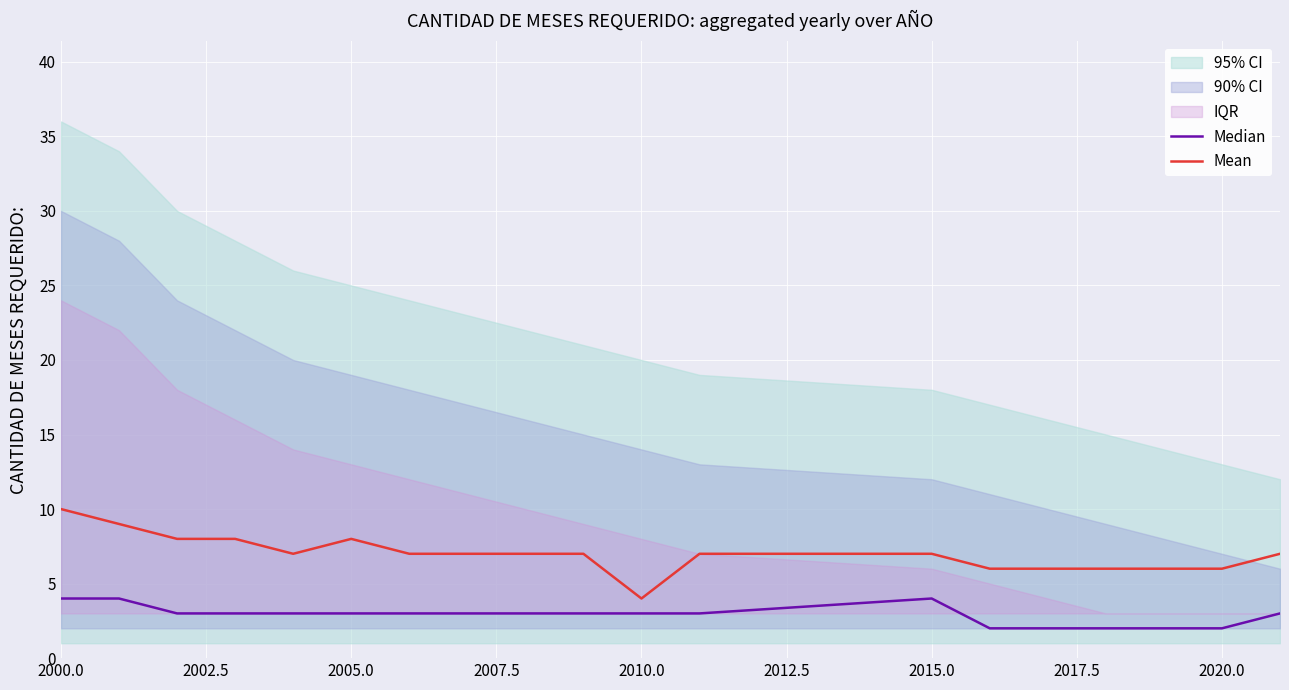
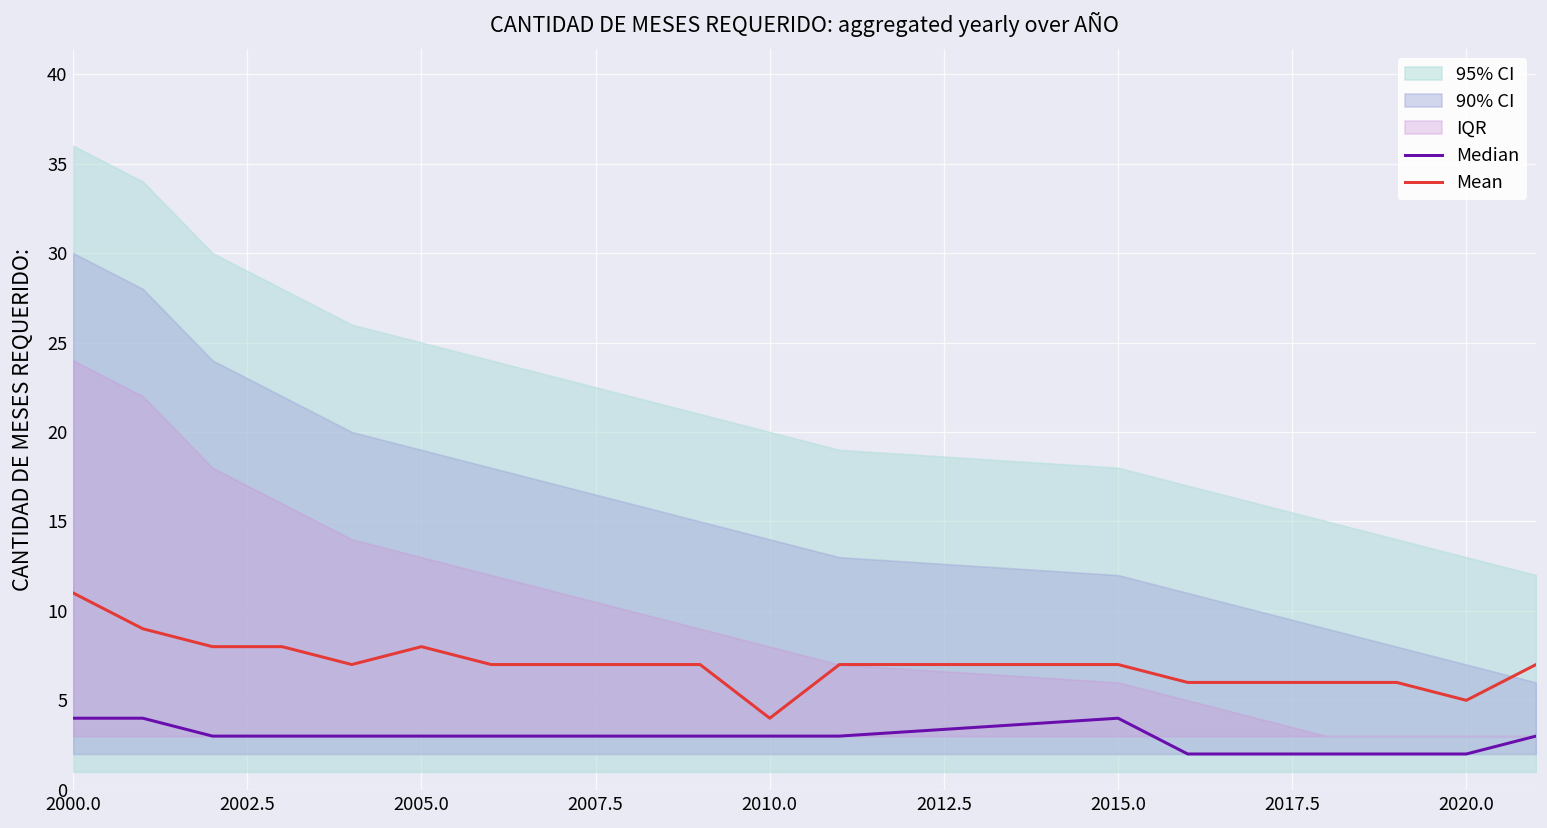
Mean, 2000.0: 10 -> 11
Mean, 2020.0: 6 -> 5
